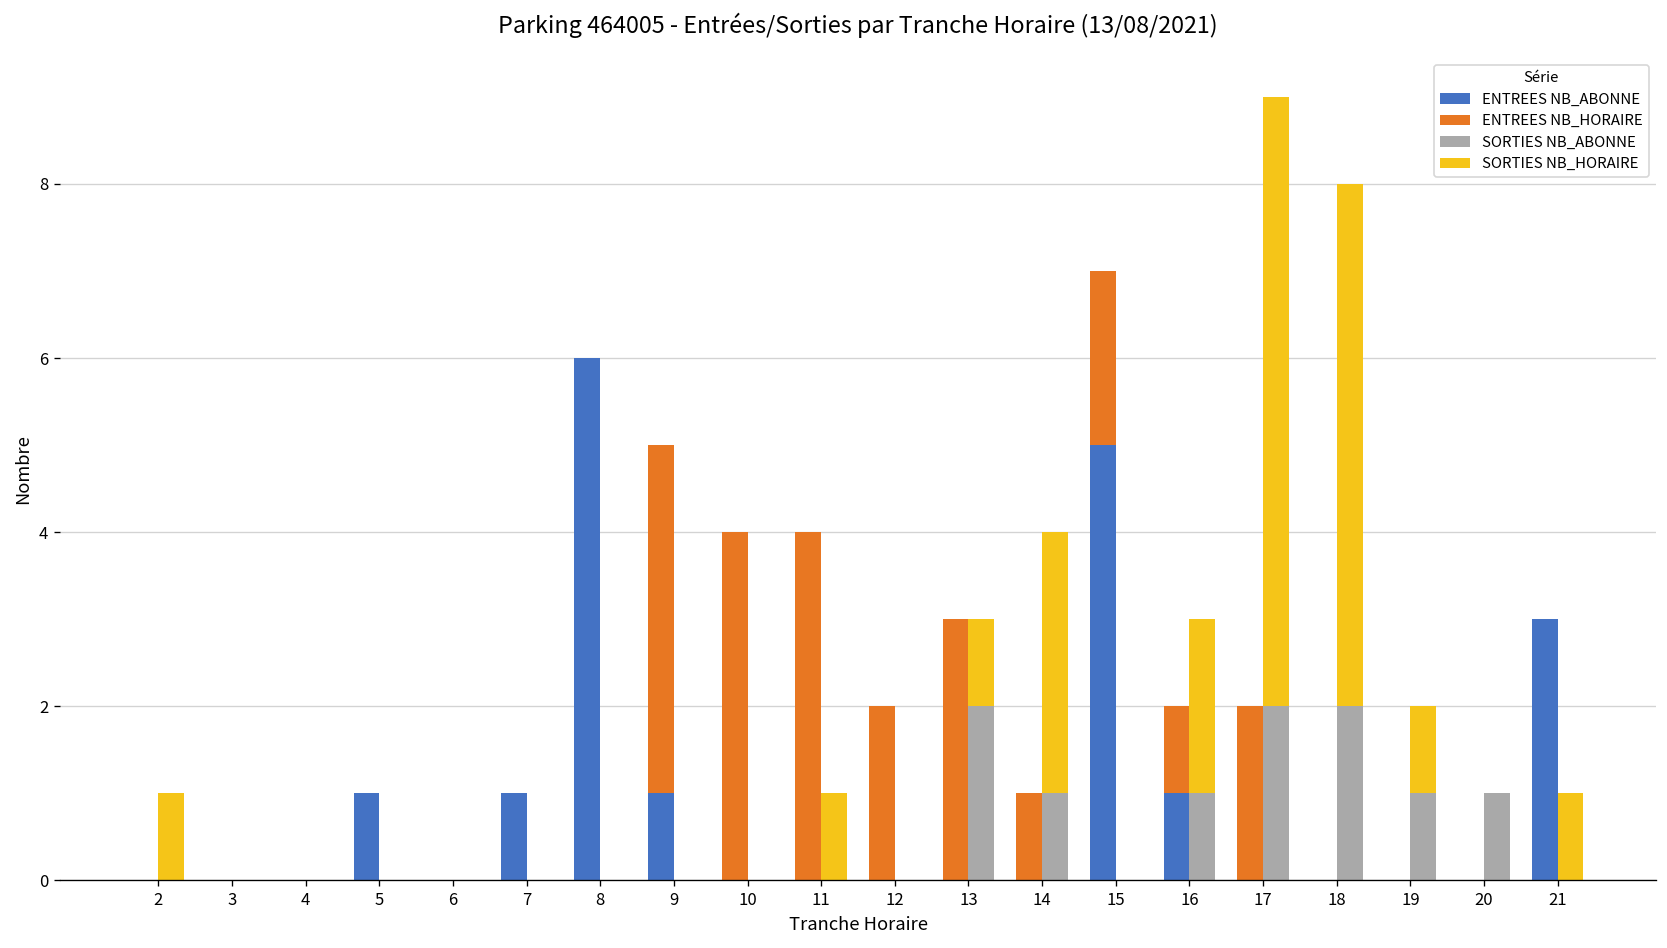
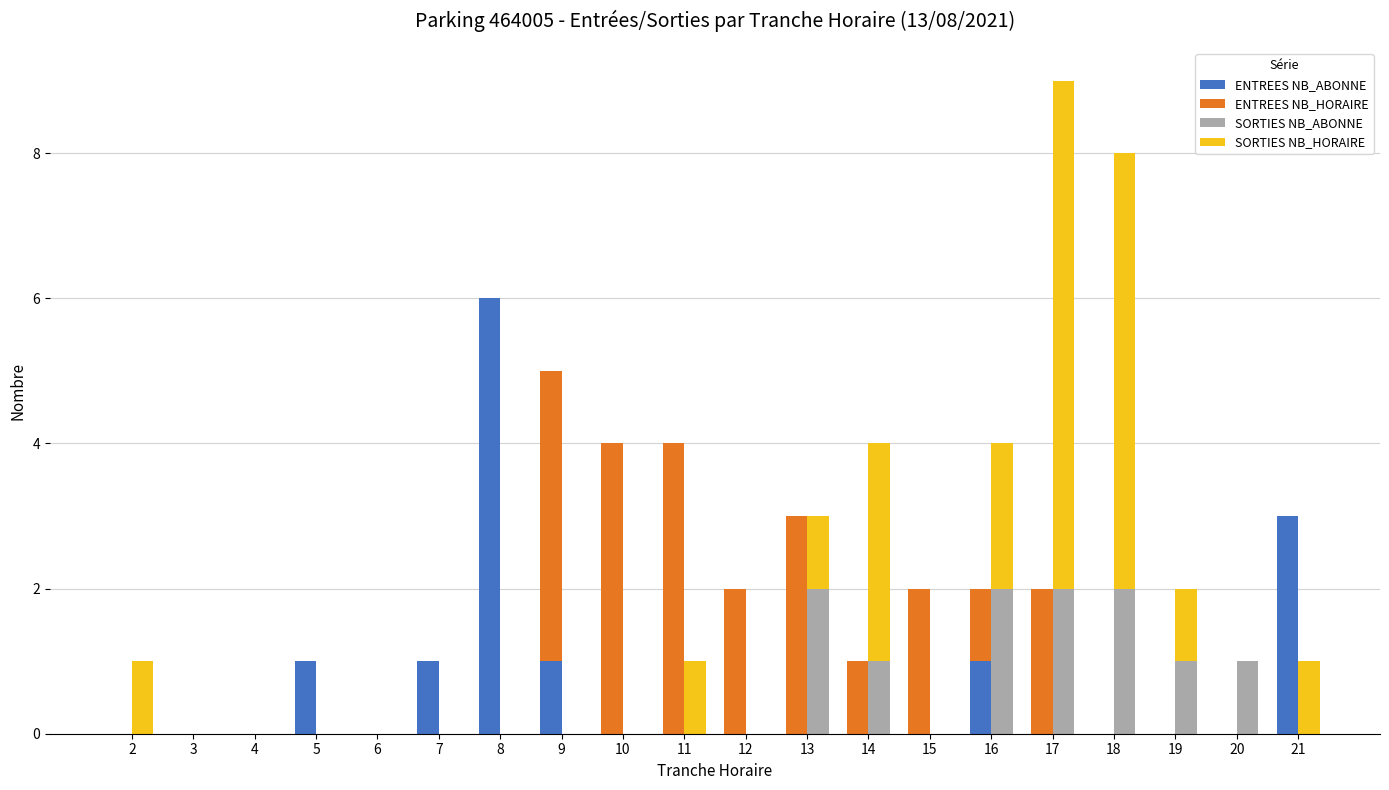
ENTREES NB_ABONNE, 15: 5 -> 0
SORTIES NB_ABONNE, 16: 1 -> 2
